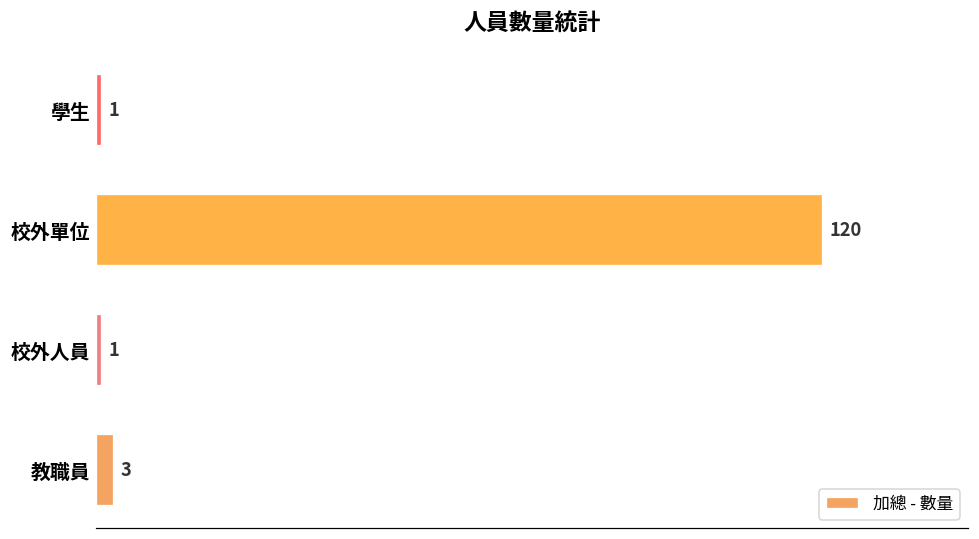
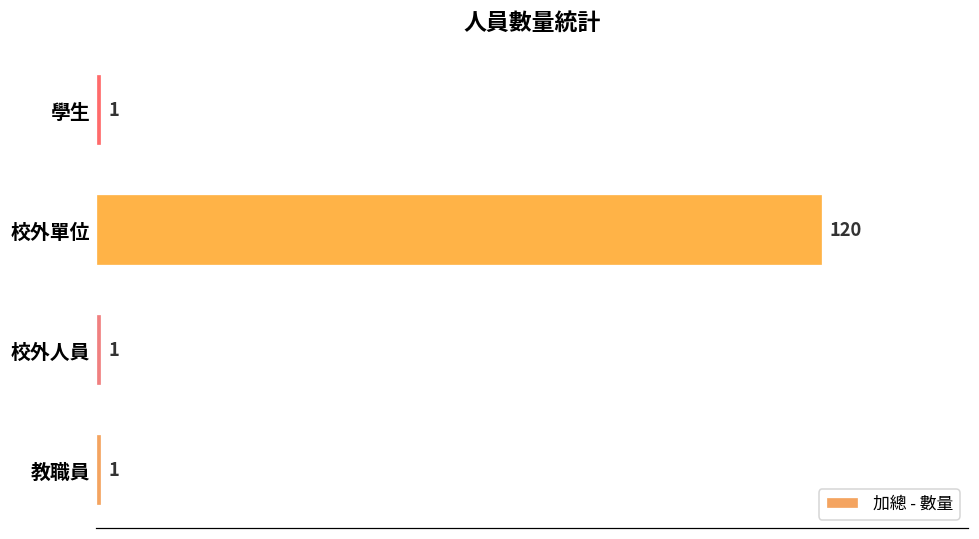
教職員: 3 -> 1
